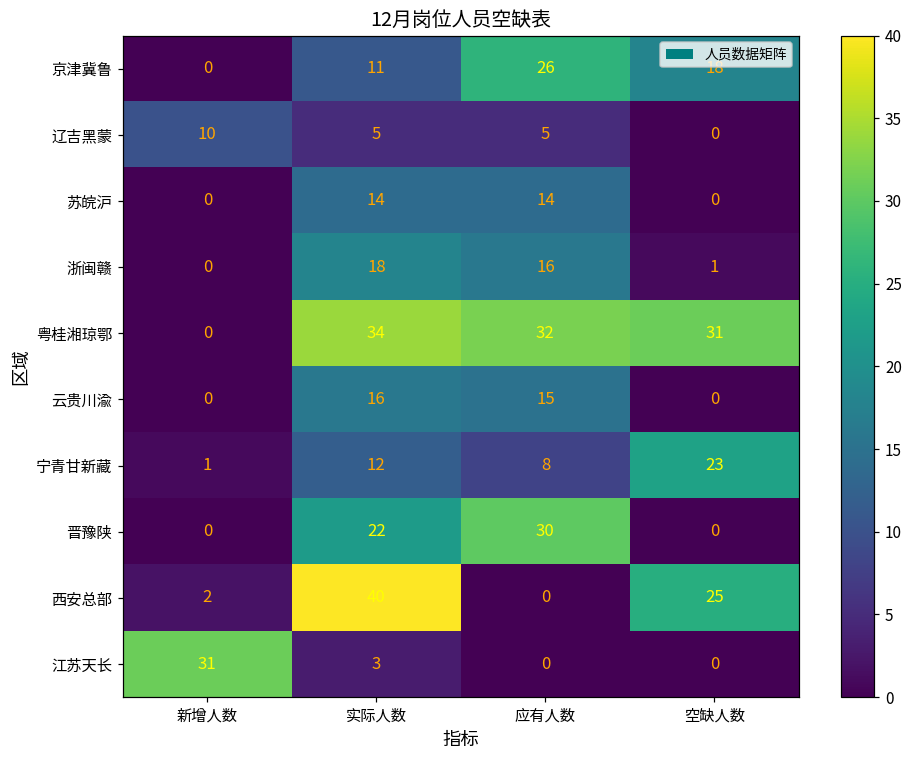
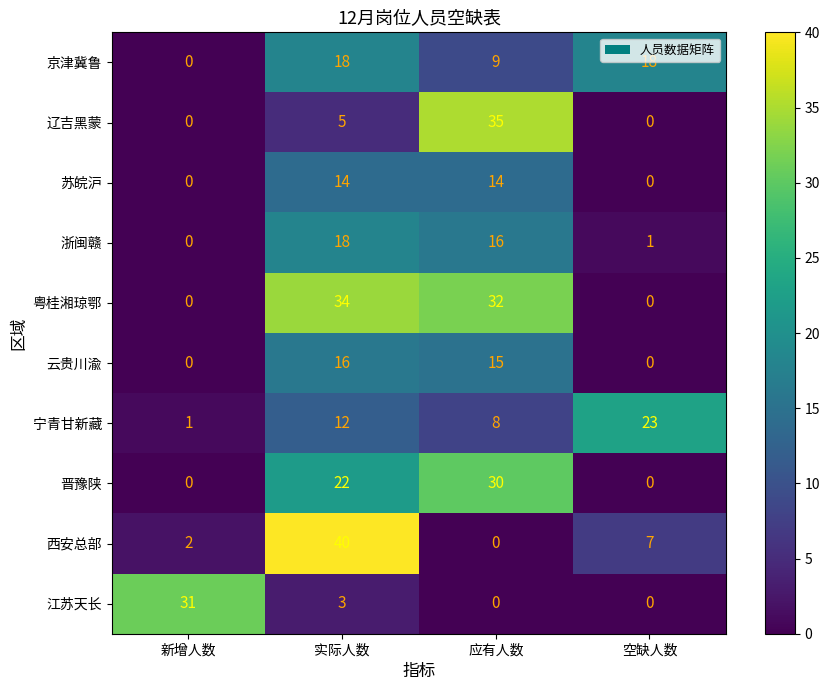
京津冀鲁, 实际人数: 11 -> 18
京津冀鲁, 应有人数: 26 -> 9
辽吉黑蒙, 新增人数: 10 -> 0
辽吉黑蒙, 应有人数: 5 -> 35
粤桂湘琼鄂, 空缺人数: 31 -> 0
西安总部, 空缺人数: 25 -> 7
